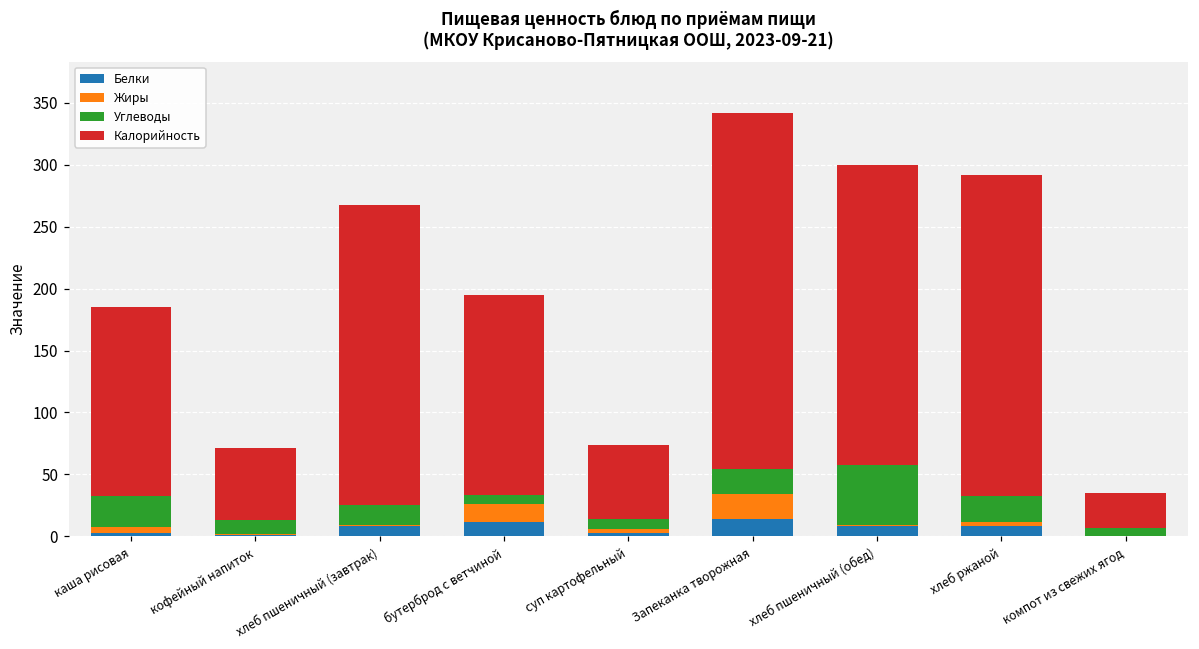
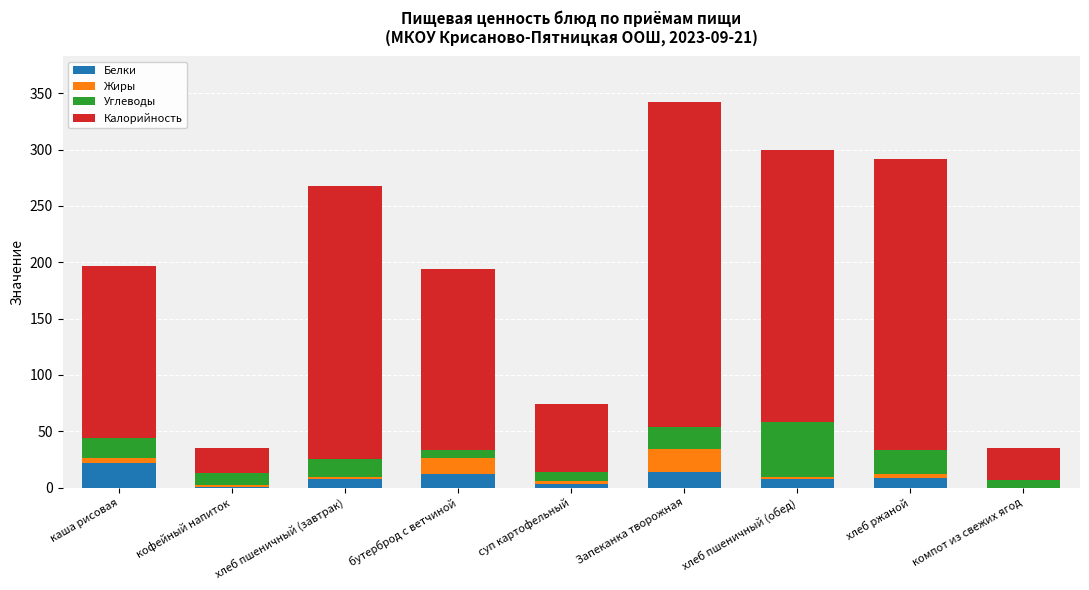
Белки, каша рисовая: 3 -> 22
Углеводы, каша рисовая: 25 -> 18
Калорийность, кофейный напиток: 58 -> 23
